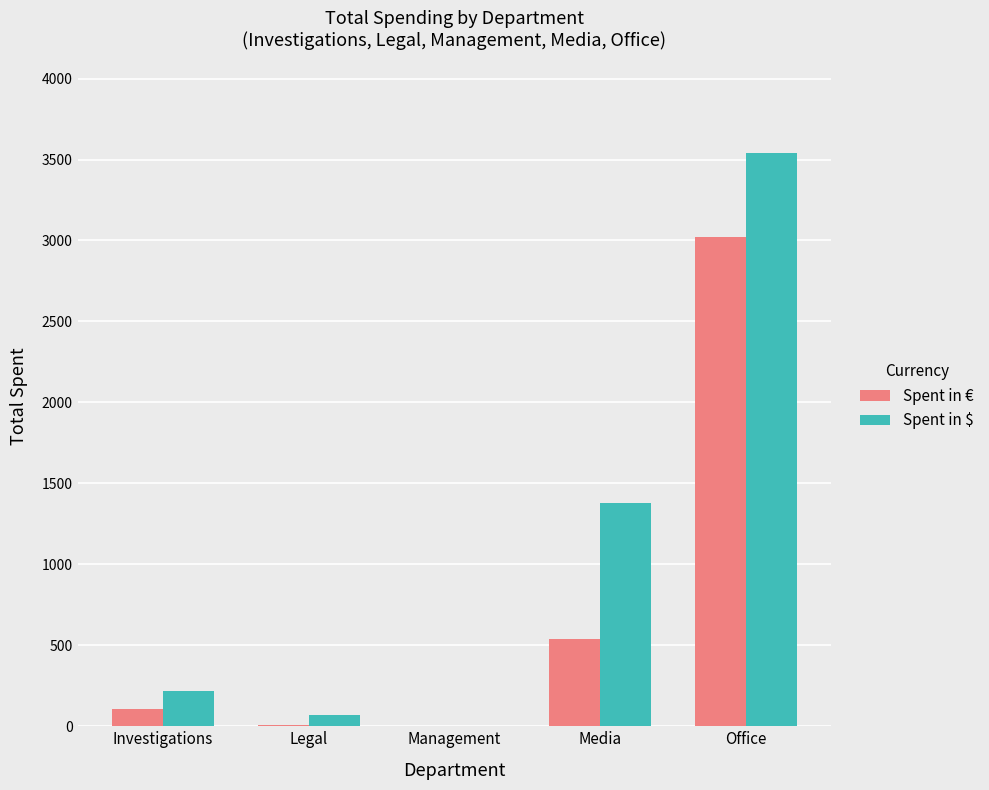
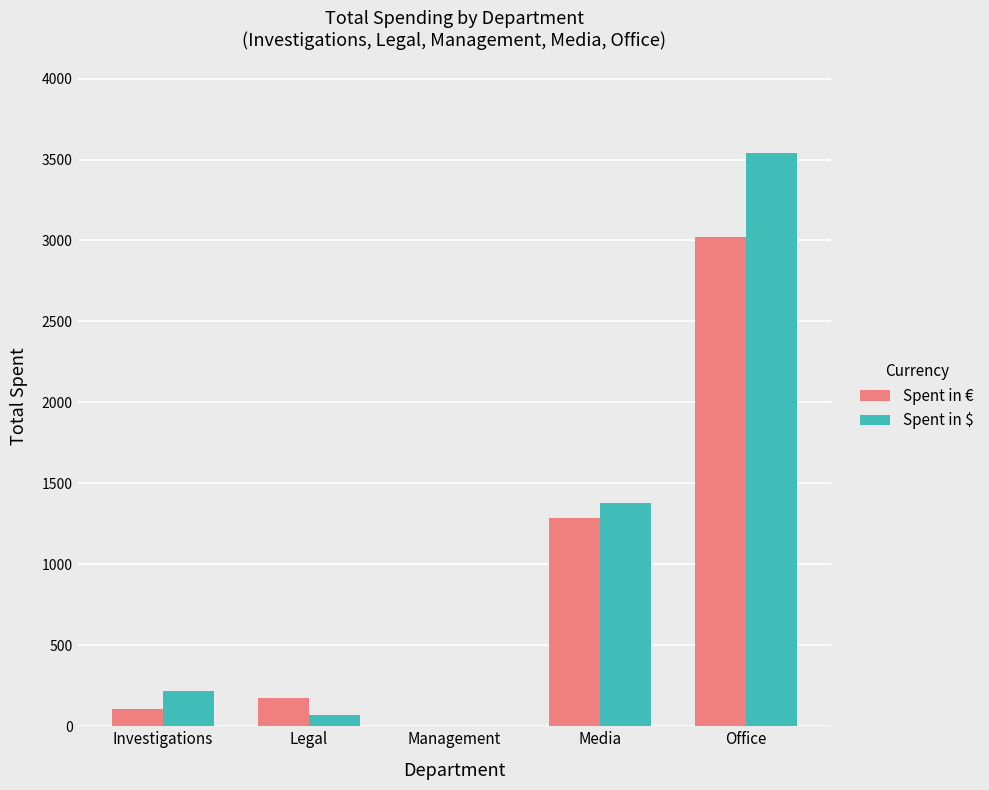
Spent in €, Legal: 10 -> 170
Spent in €, Media: 540 -> 1280
